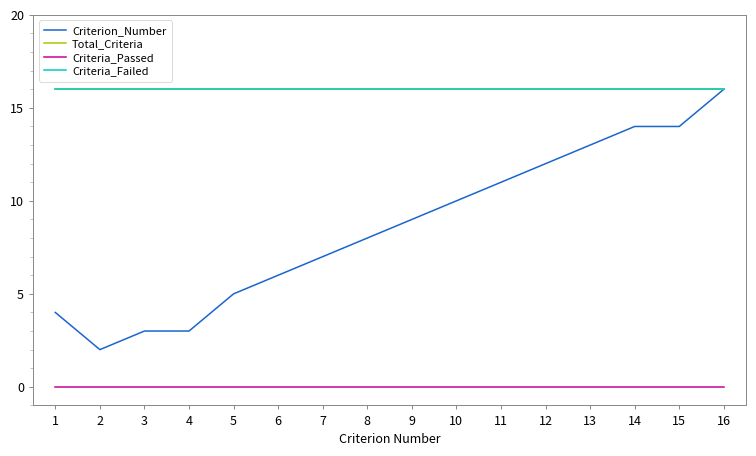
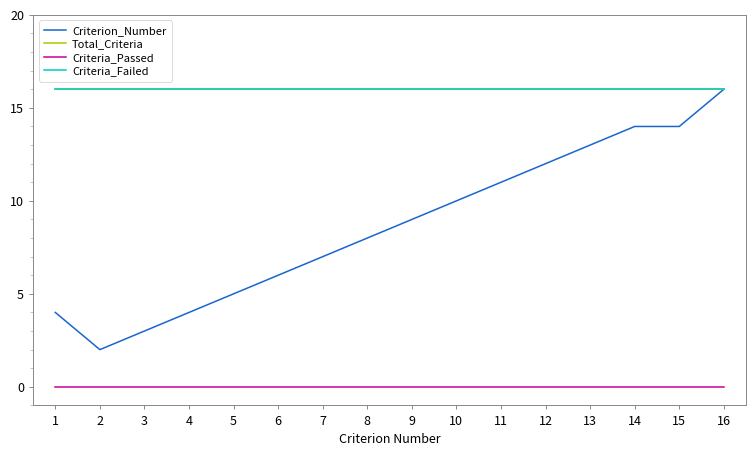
Criterion_Number, 4: 3 -> 4
